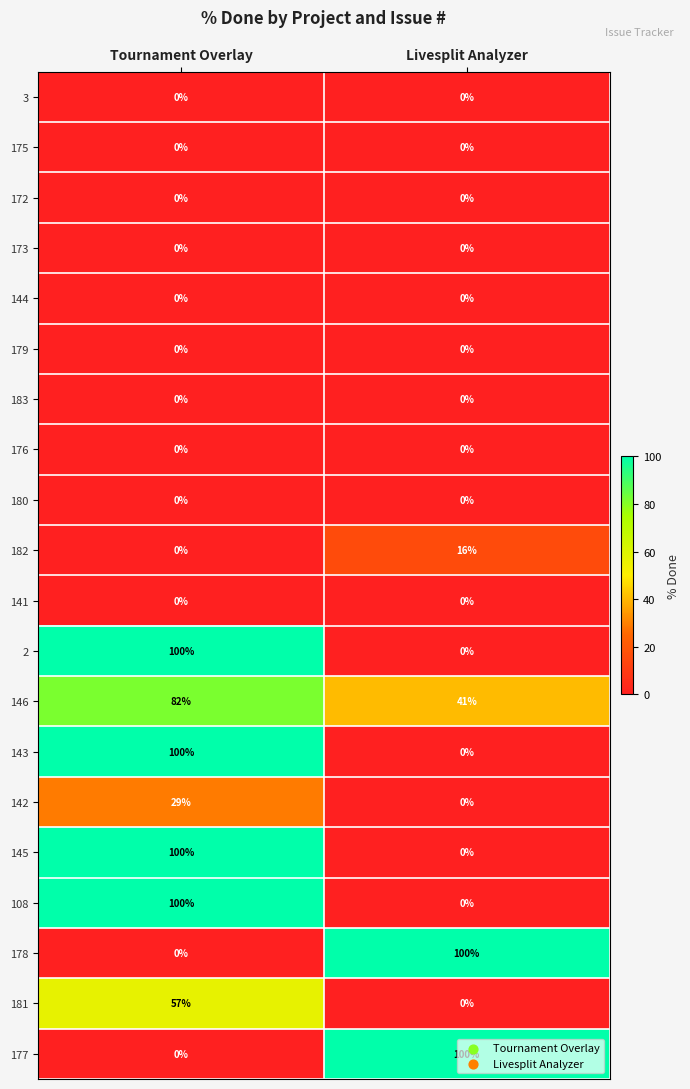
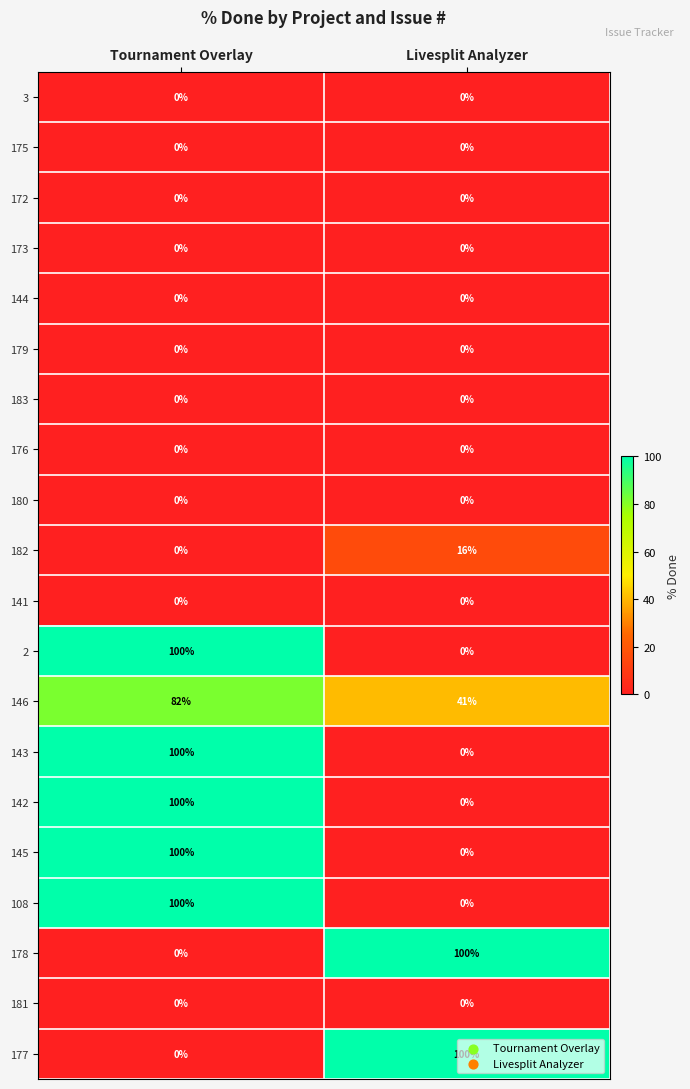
142, Tournament Overlay: 29% -> 100%
181, Tournament Overlay: 57% -> 0%
